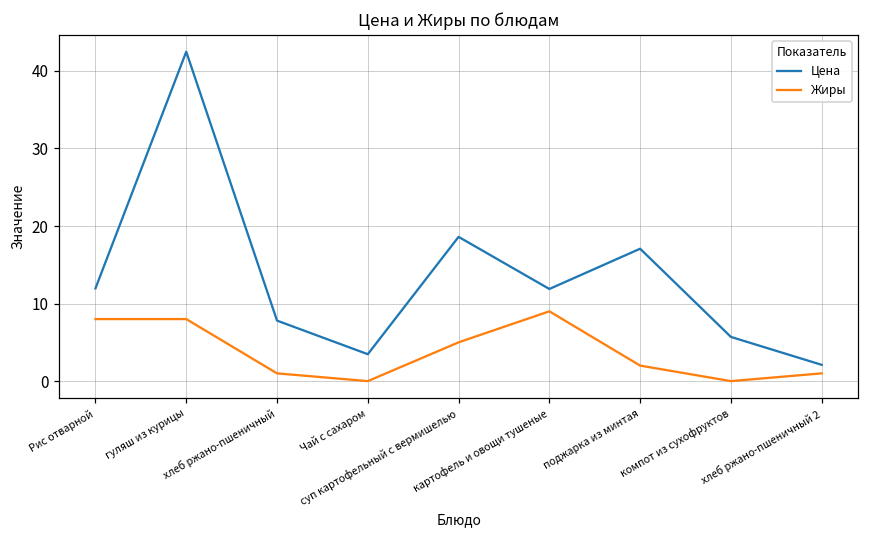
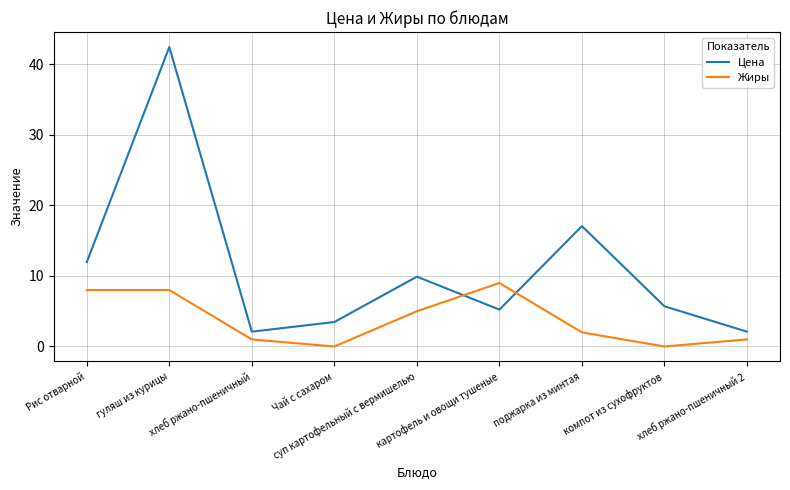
Цена, хлеб ржано-пшеничный: 8 -> 2
Цена, суп картофельный с вермишелью: 19 -> 10
Цена, картофель и овощи тушеные: 12 -> 5
